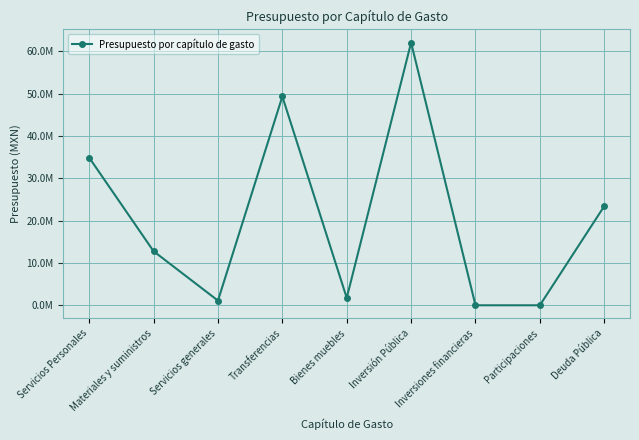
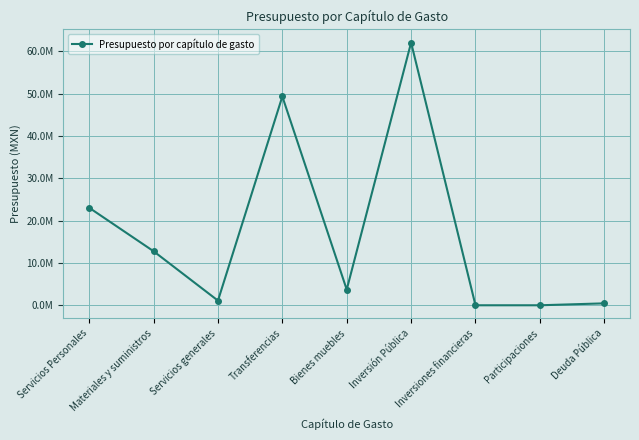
Servicios Personales: 35000000 -> 23000000
Bienes muebles: 2000000 -> 4000000
Deuda Pública: 23000000 -> 0
